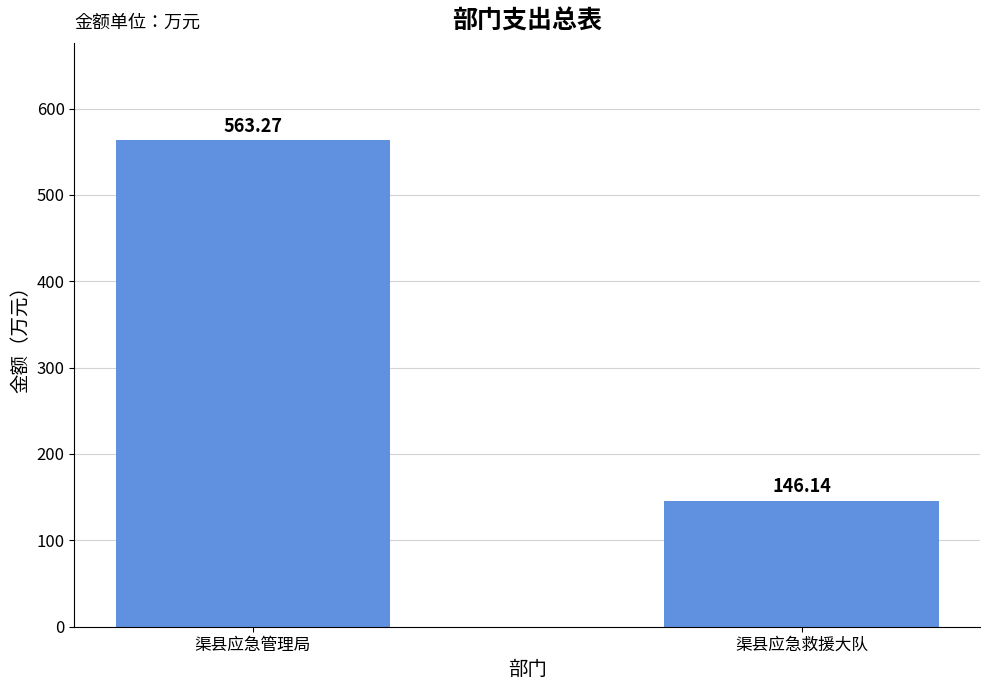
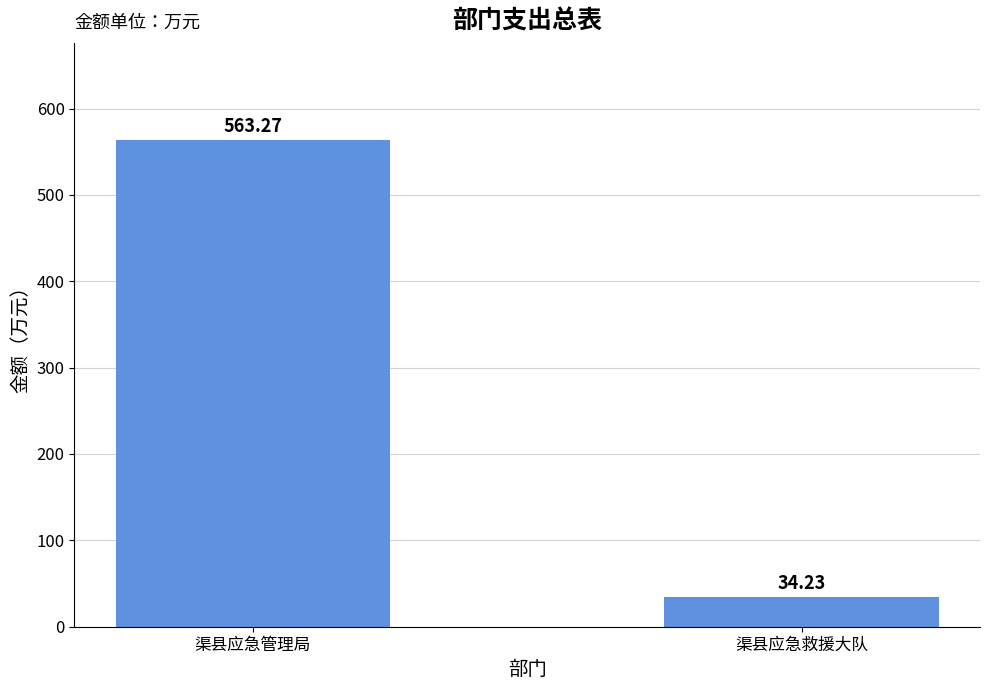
渠县应急救援大队: 146.14 -> 34.23
